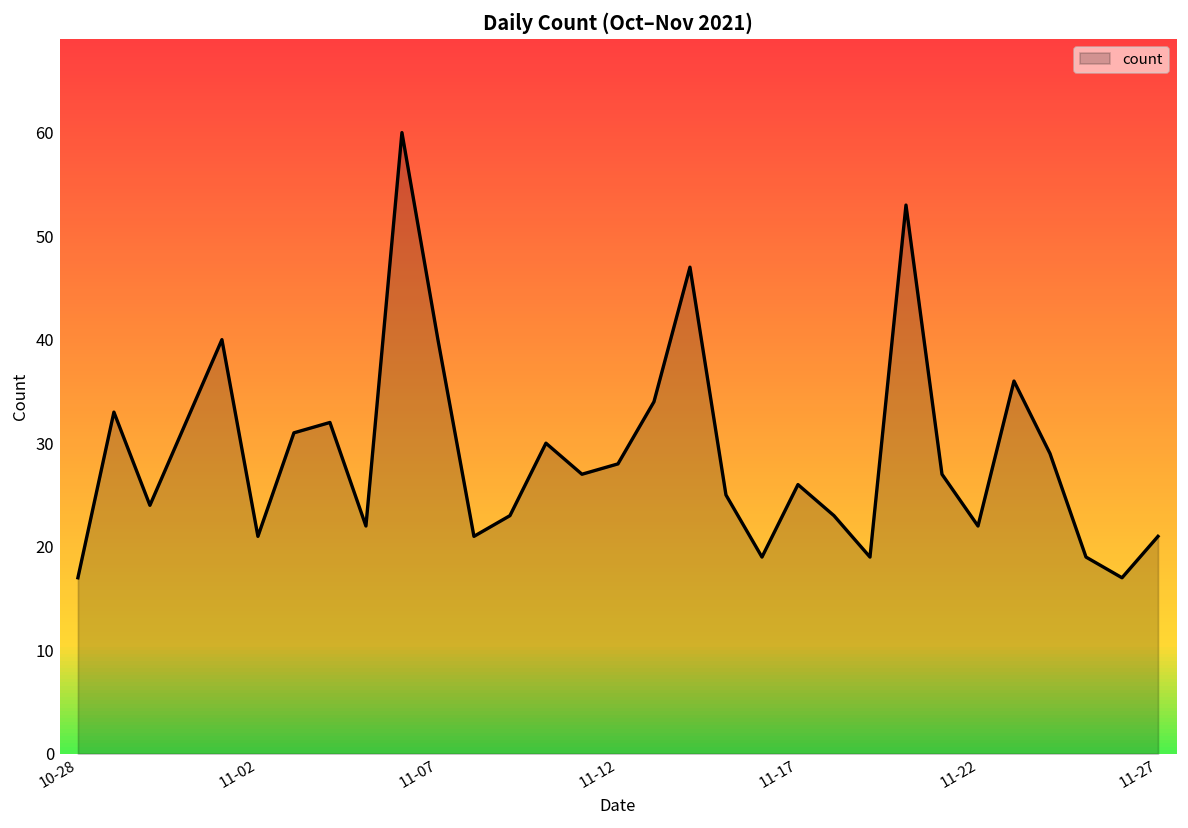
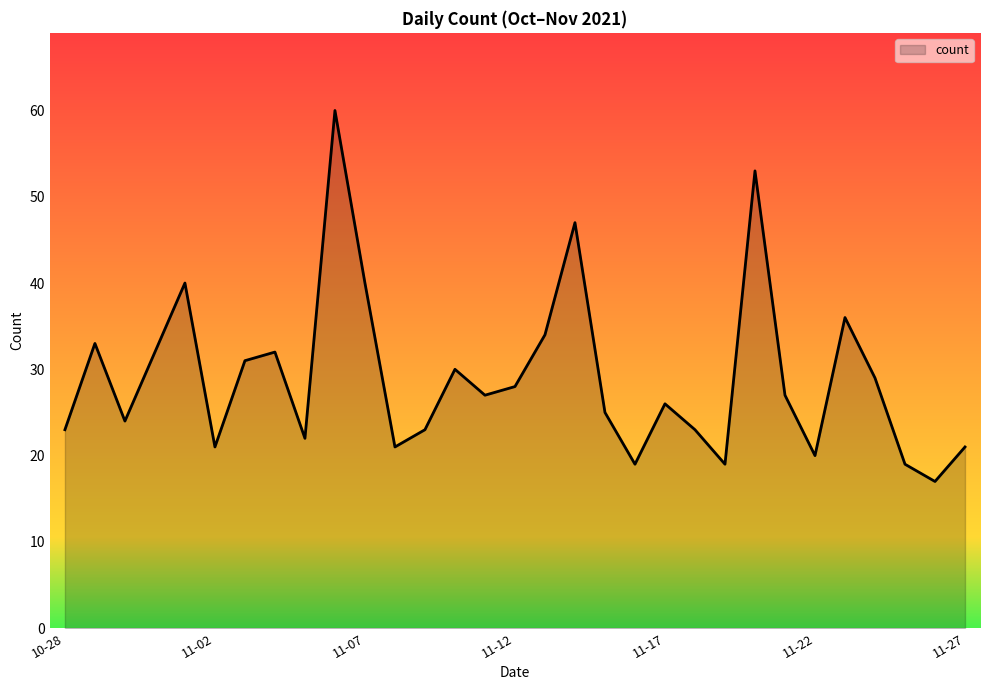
10-28: 17 -> 23
11-22: 22 -> 20
